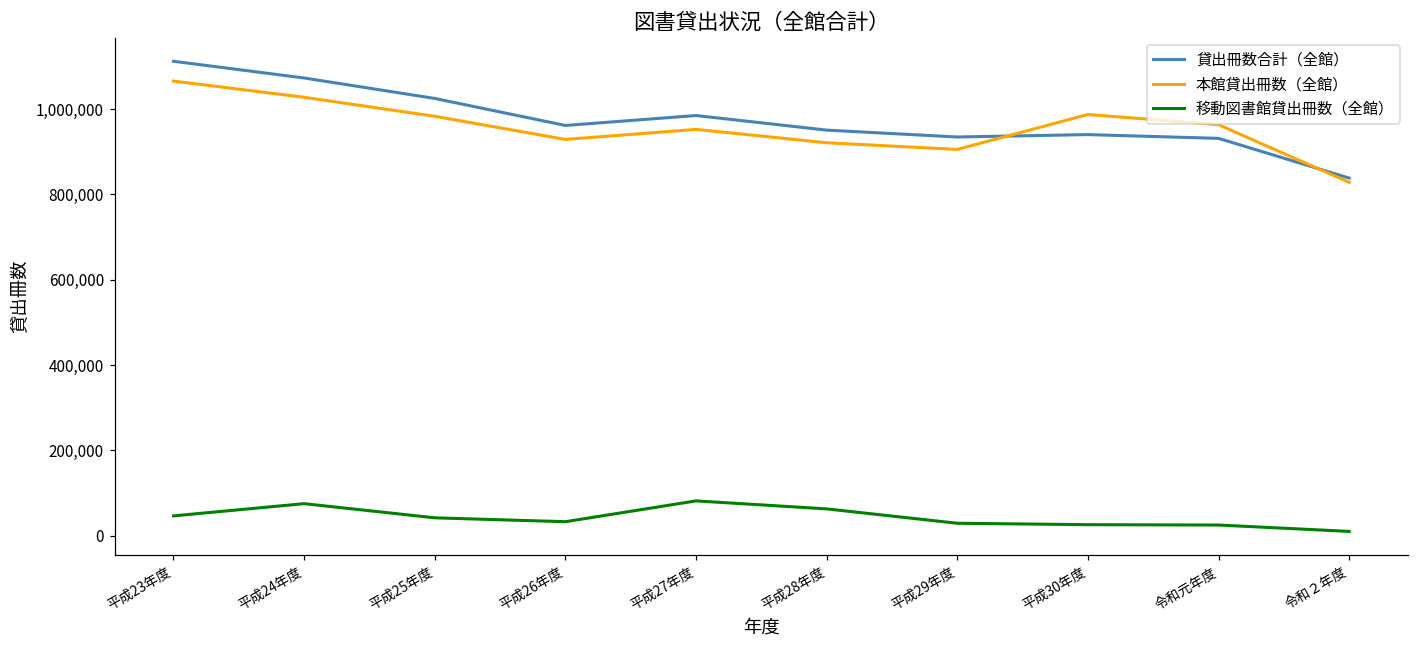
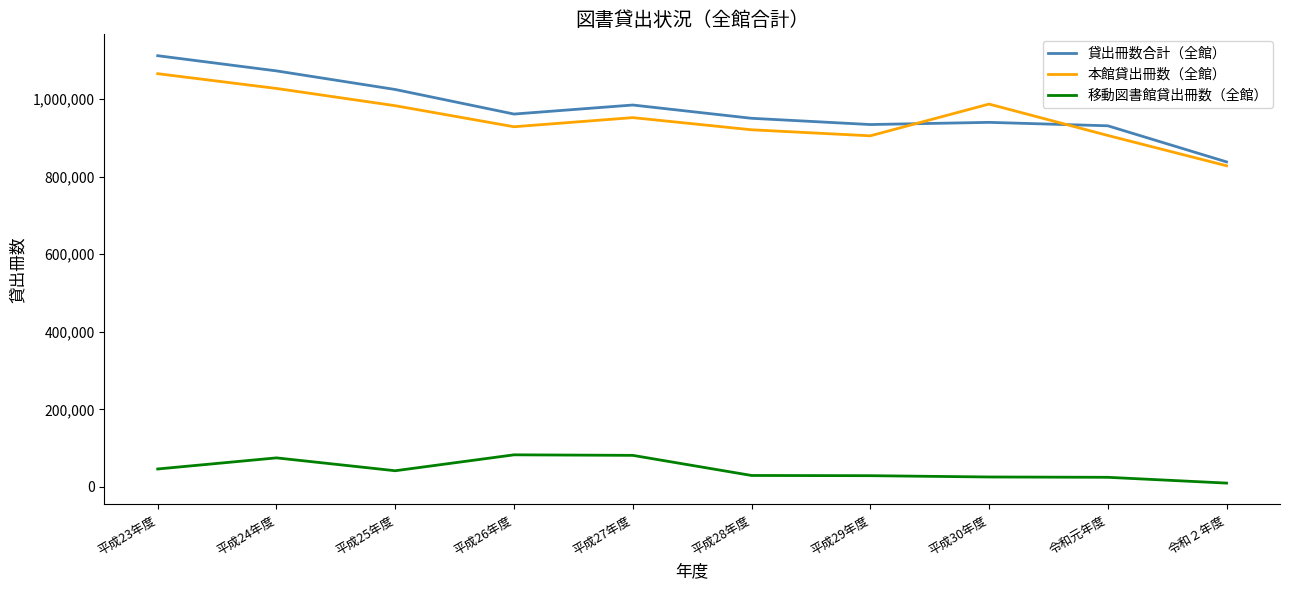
移動図書館貸出冊数（全館）, 平成26年度: 30,000 -> 80,000
移動図書館貸出冊数（全館）, 平成28年度: 60,000 -> 30,000
本館貸出冊数（全館）, 令和元年度: 960,000 -> 910,000
